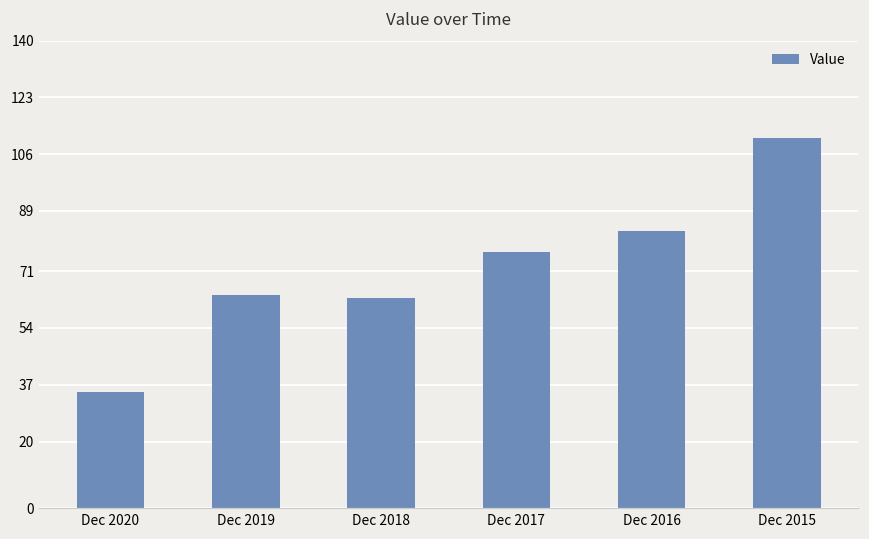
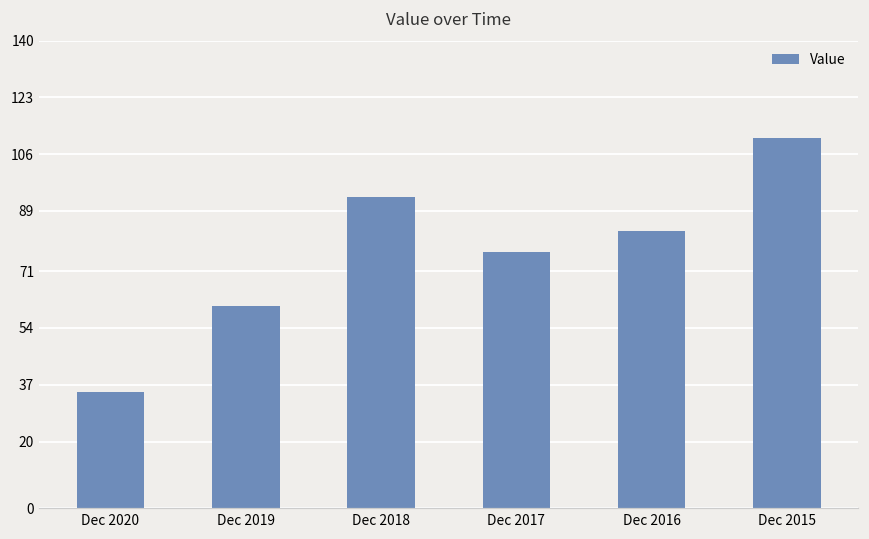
Dec 2019: 64 -> 61
Dec 2018: 63 -> 93
